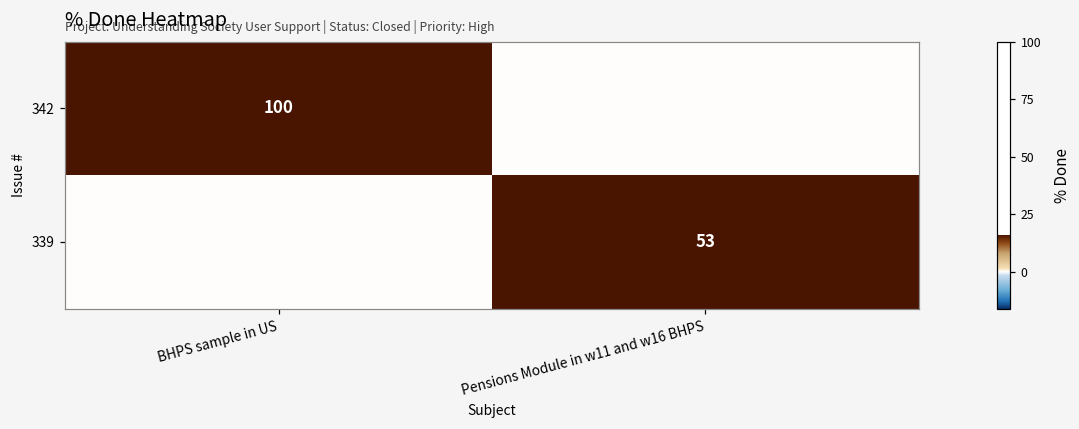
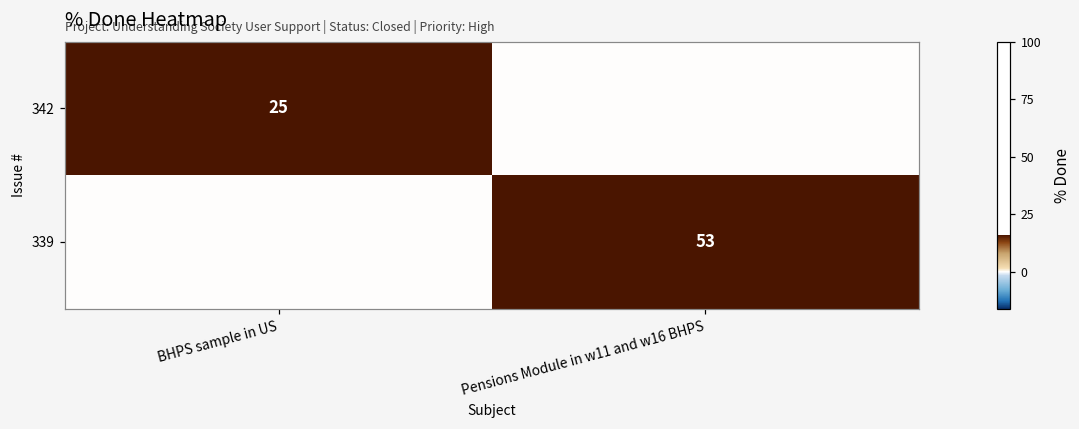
342, BHPS sample in US: 100 -> 25
